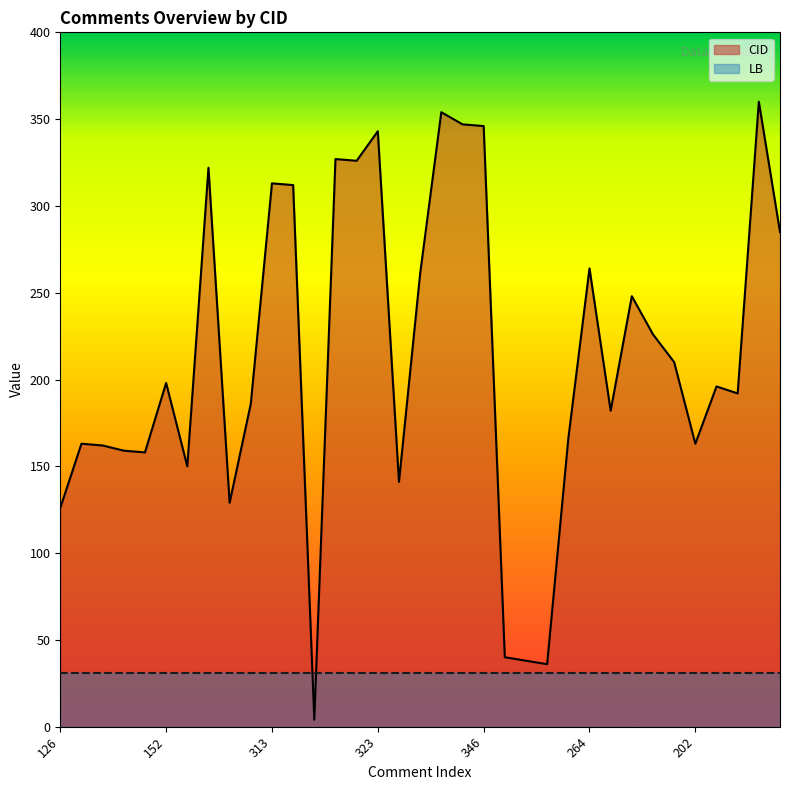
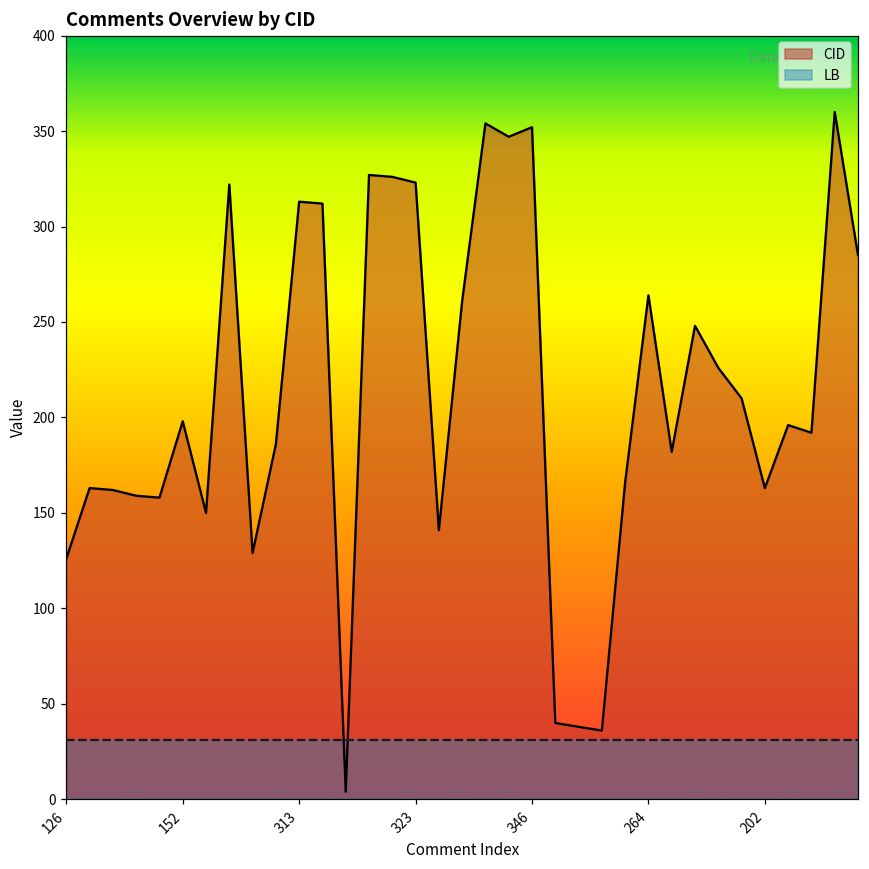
CID, 323: 343 -> 323
CID, 346: 346 -> 352
